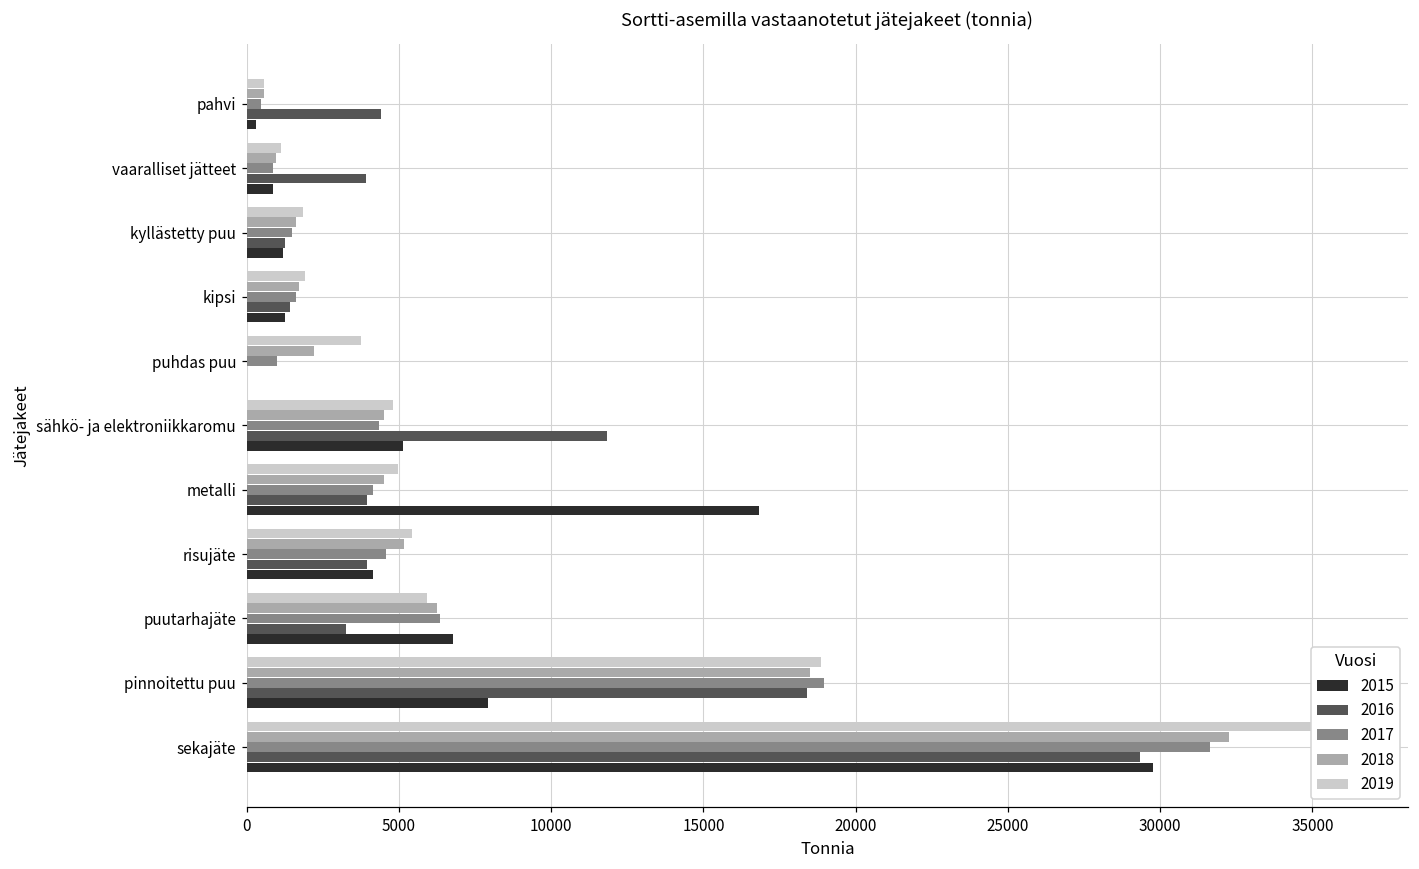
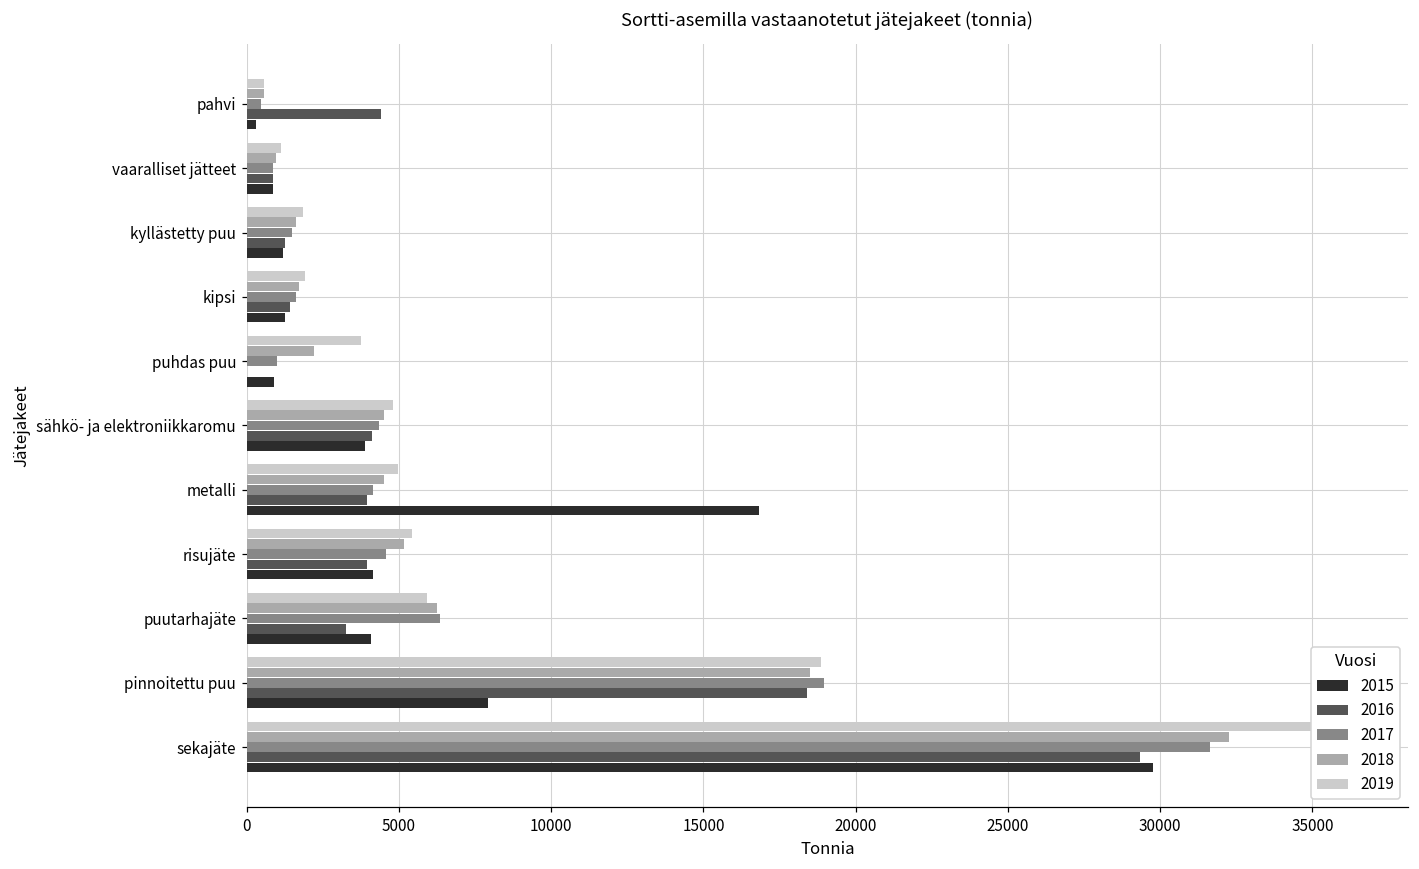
2016, vaaralliset jätteet: 3900 -> 900
2015, puhdas puu: 0 -> 900
2016, sähkö- ja elektroniikkaromu: 11800 -> 4100
2015, sähkö- ja elektroniikkaromu: 5100 -> 3900
2015, puutarhajäte: 6800 -> 4100
